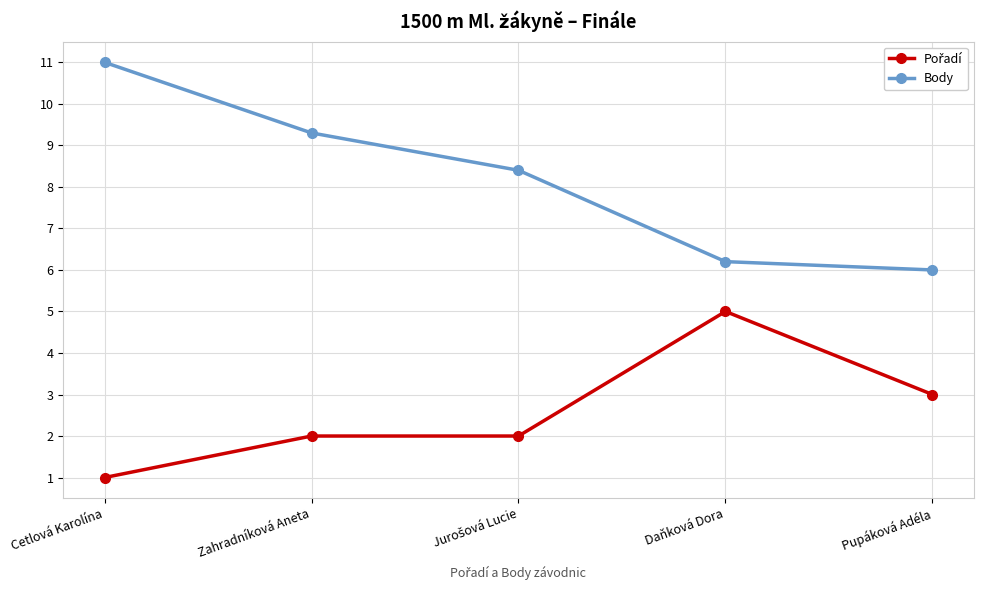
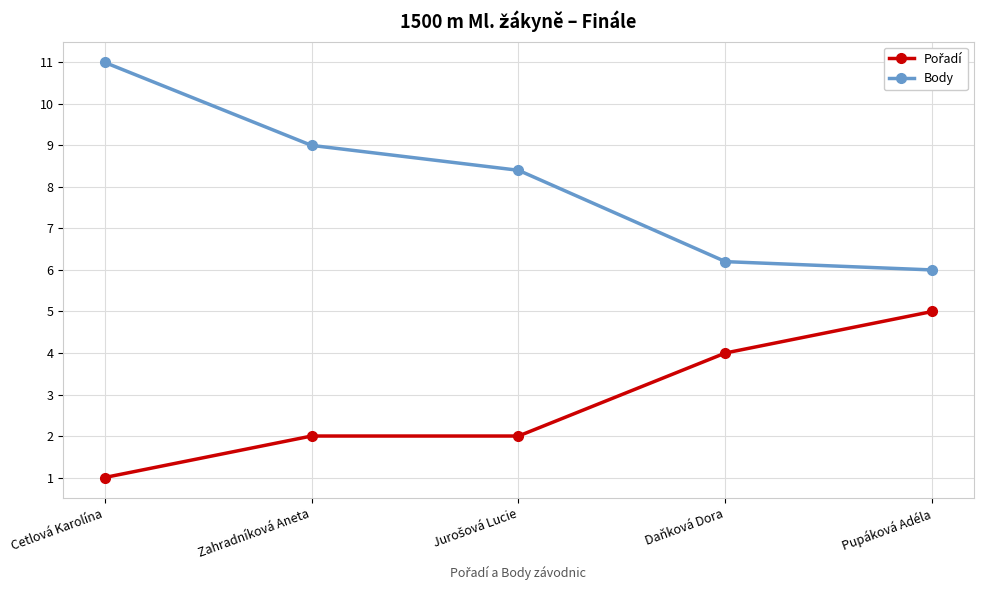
Body, Zahradníková Aneta: 9.3 -> 9.0
Pořadí, Daňková Dora: 5 -> 4
Pořadí, Pupáková Adéla: 3 -> 5
